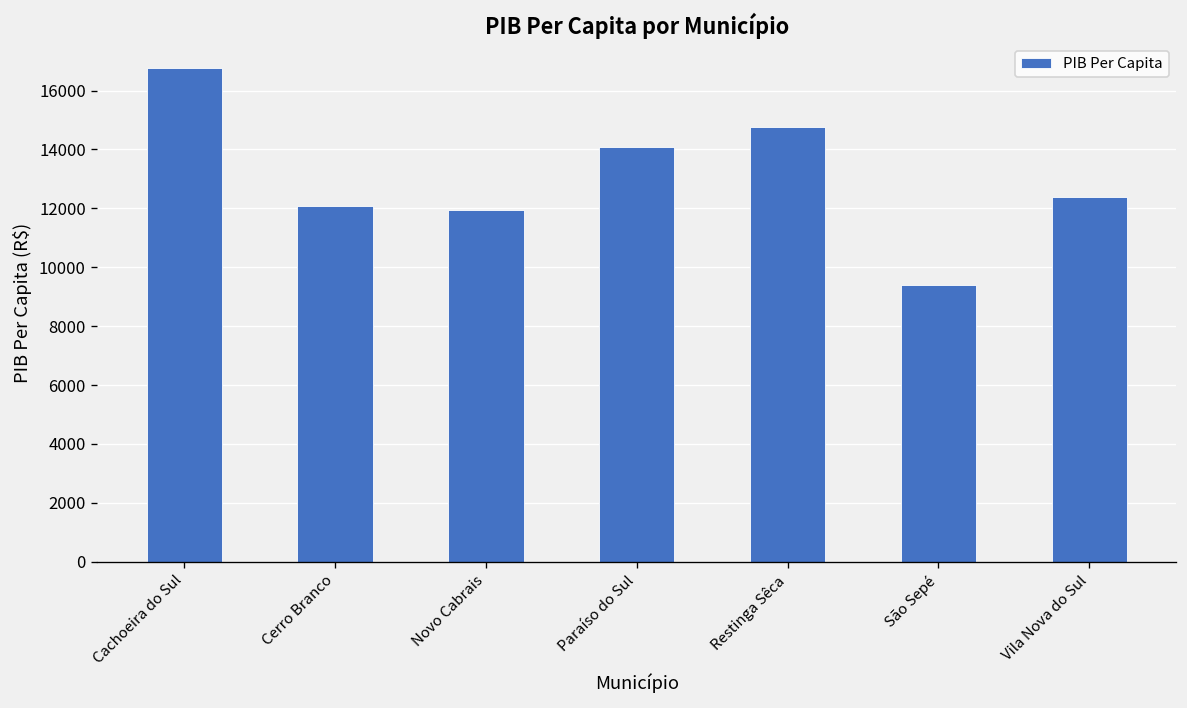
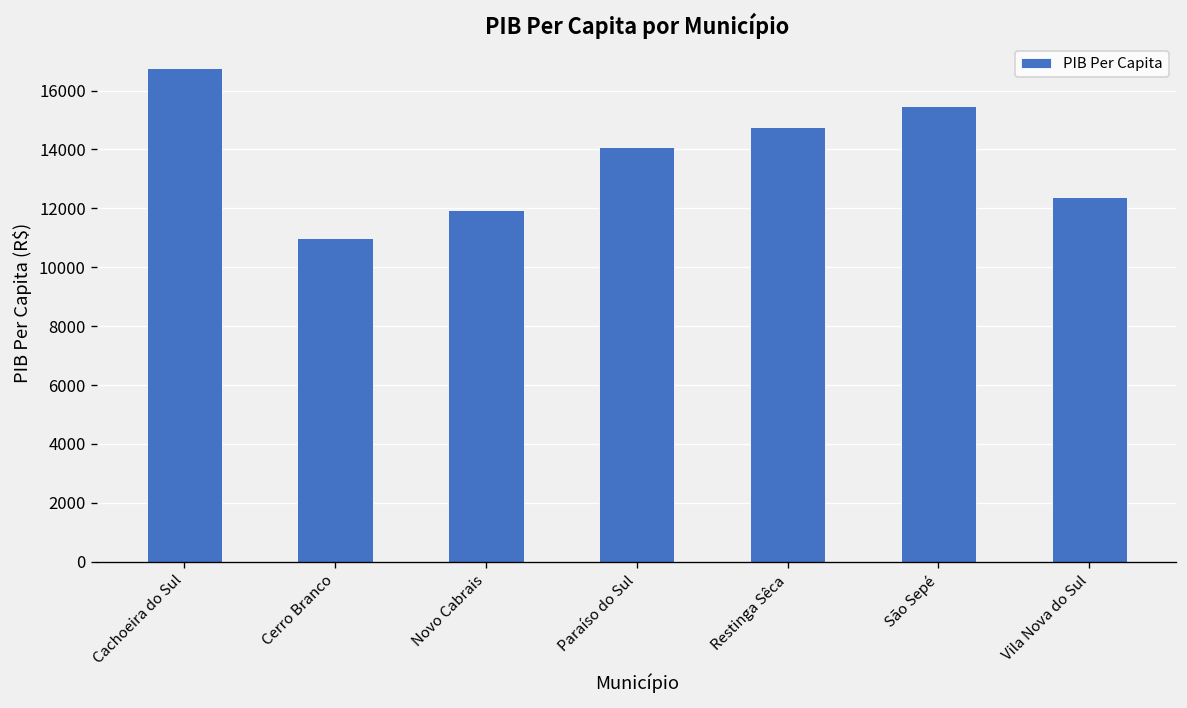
Cerro Branco: 12100 -> 11000
São Sepé: 9400 -> 15500
